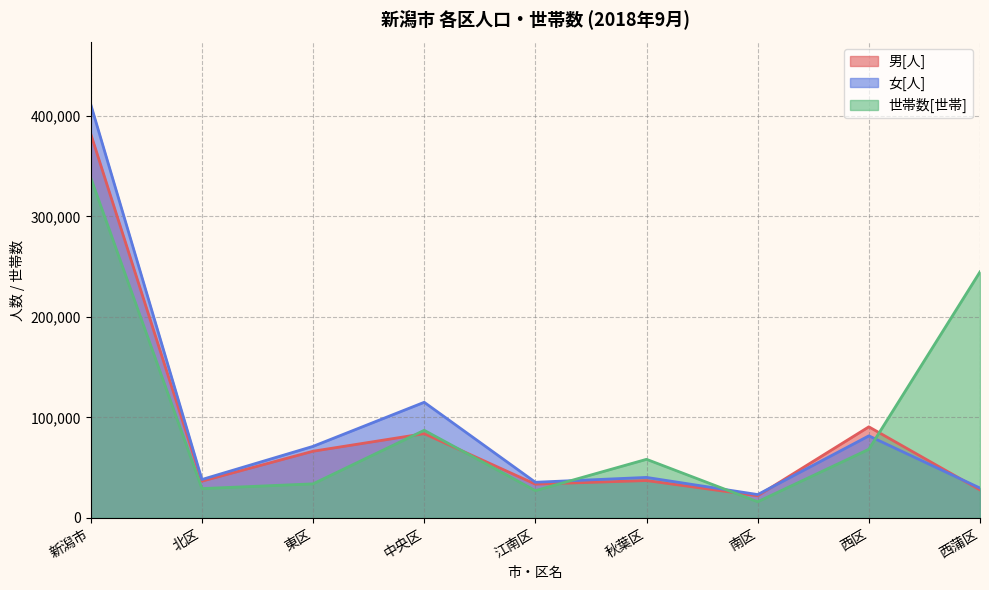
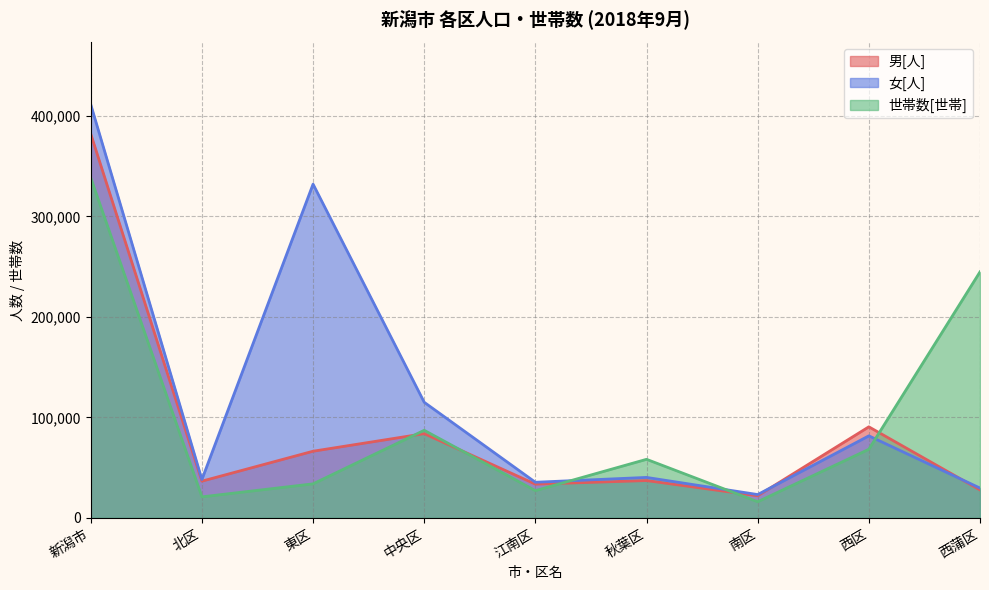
世帯数[世帯], 北区: 29,000 -> 21,000
女[人], 東区: 71,000 -> 332,000
